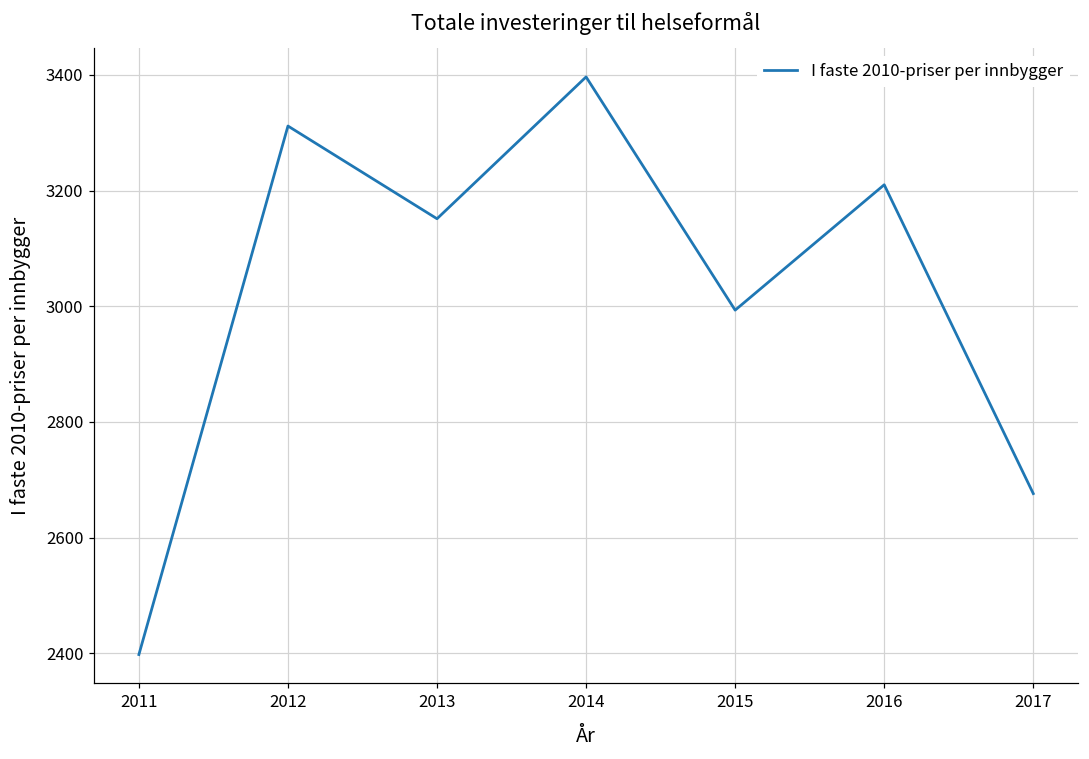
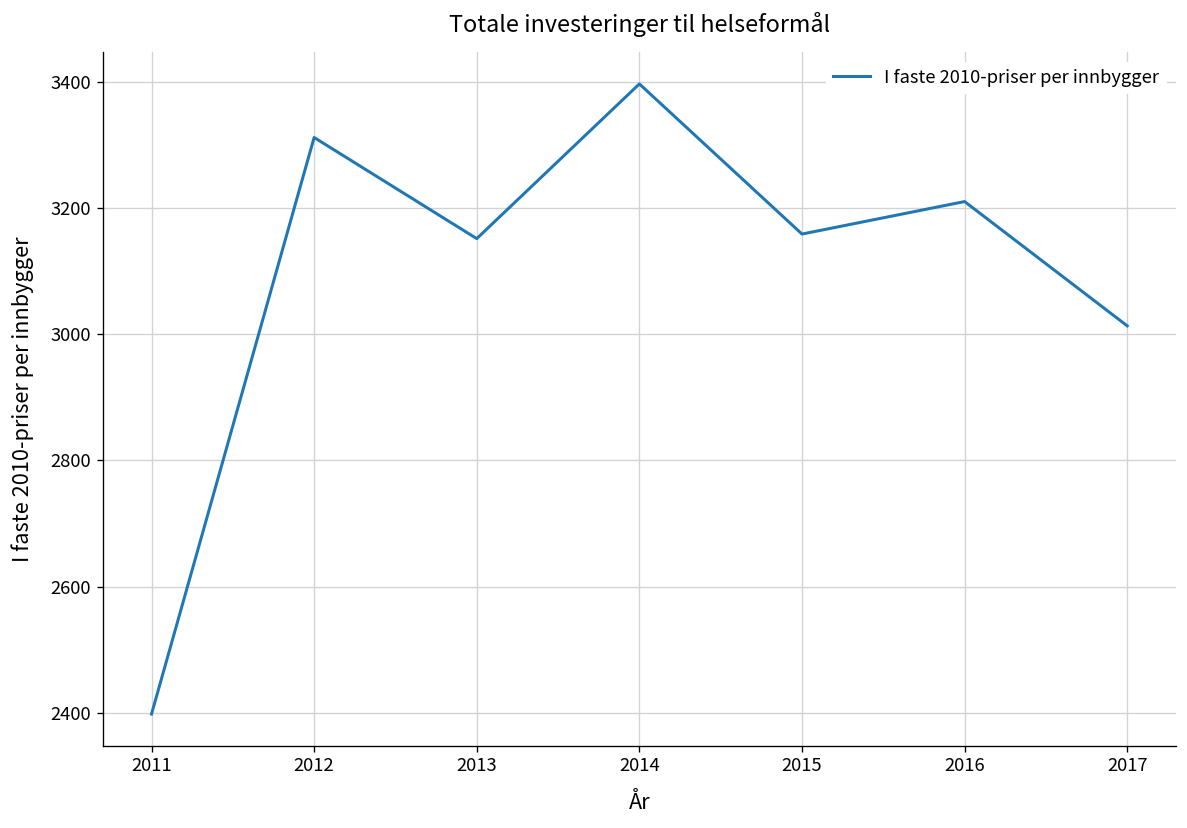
2015: 2990 -> 3160
2017: 2680 -> 3010
